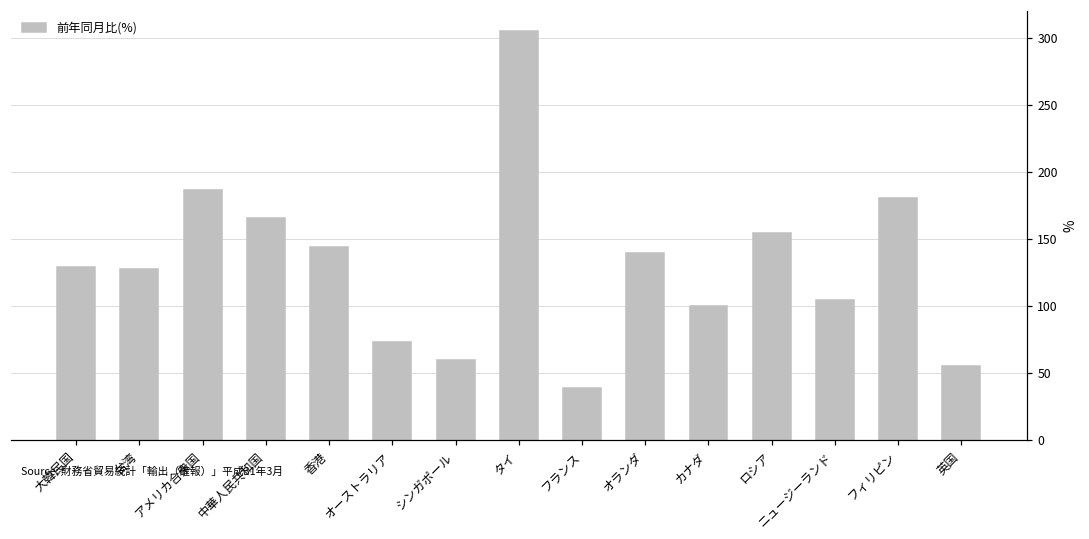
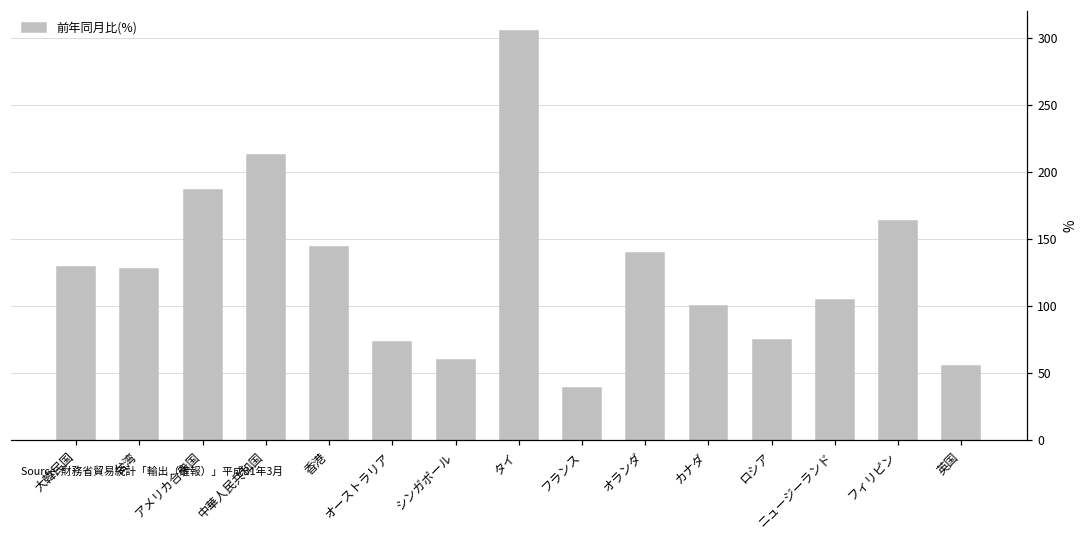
中華人民共和国: 166 -> 213
ロシア: 155 -> 75
フィリピン: 181 -> 164
